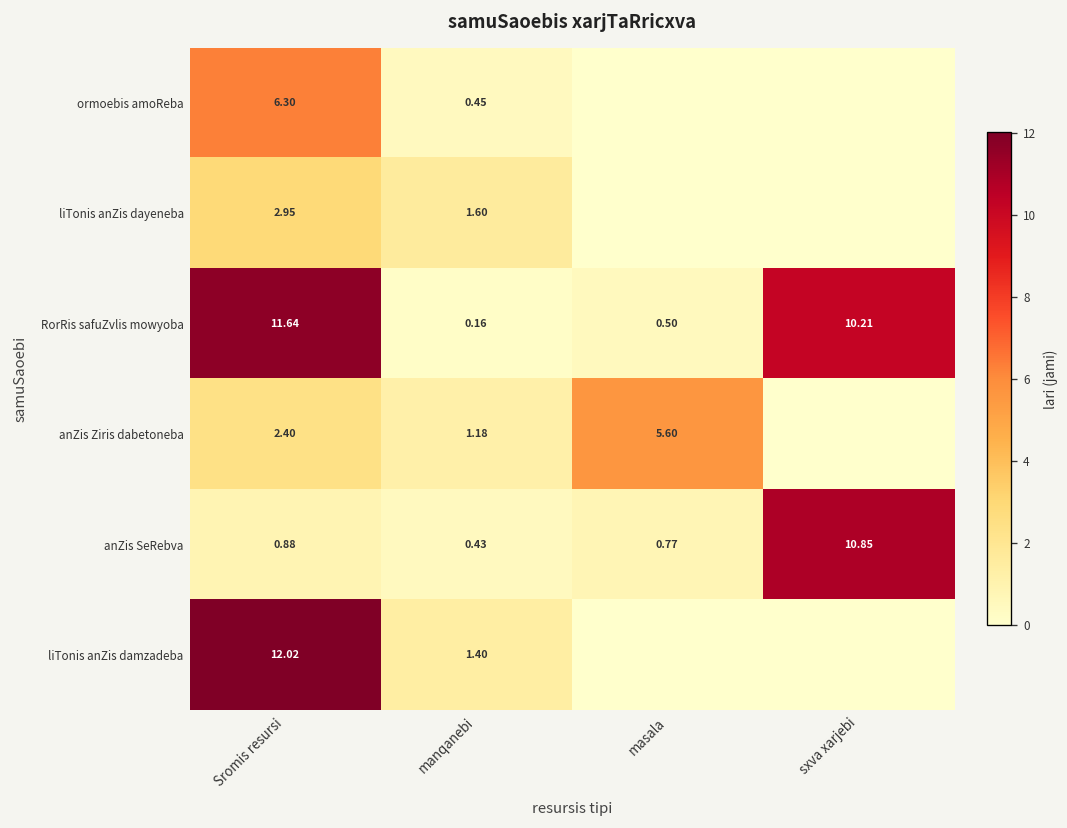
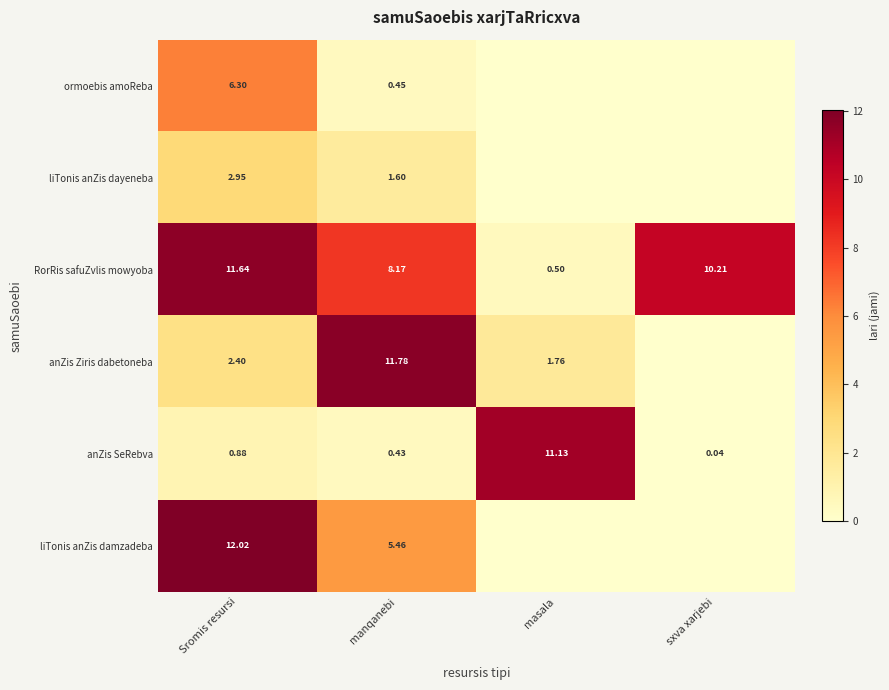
RorRis safuZvlis mowyoba, manqanebi: 0.16 -> 8.17
anZis Ziris dabetoneba, manqanebi: 1.18 -> 11.78
anZis Ziris dabetoneba, masala: 5.60 -> 1.76
anZis SeRebva, masala: 0.77 -> 11.13
anZis SeRebva, sxva xarjebi: 10.85 -> 0.04
liTonis anZis damzadeba, manqanebi: 1.40 -> 5.46
